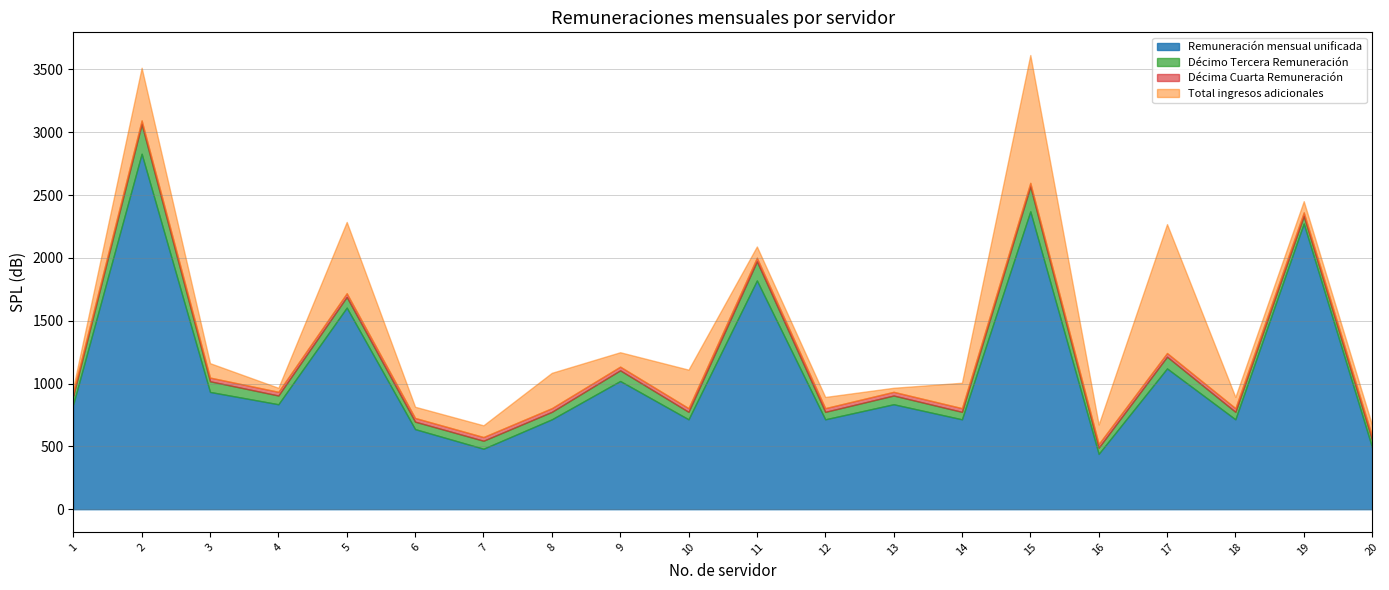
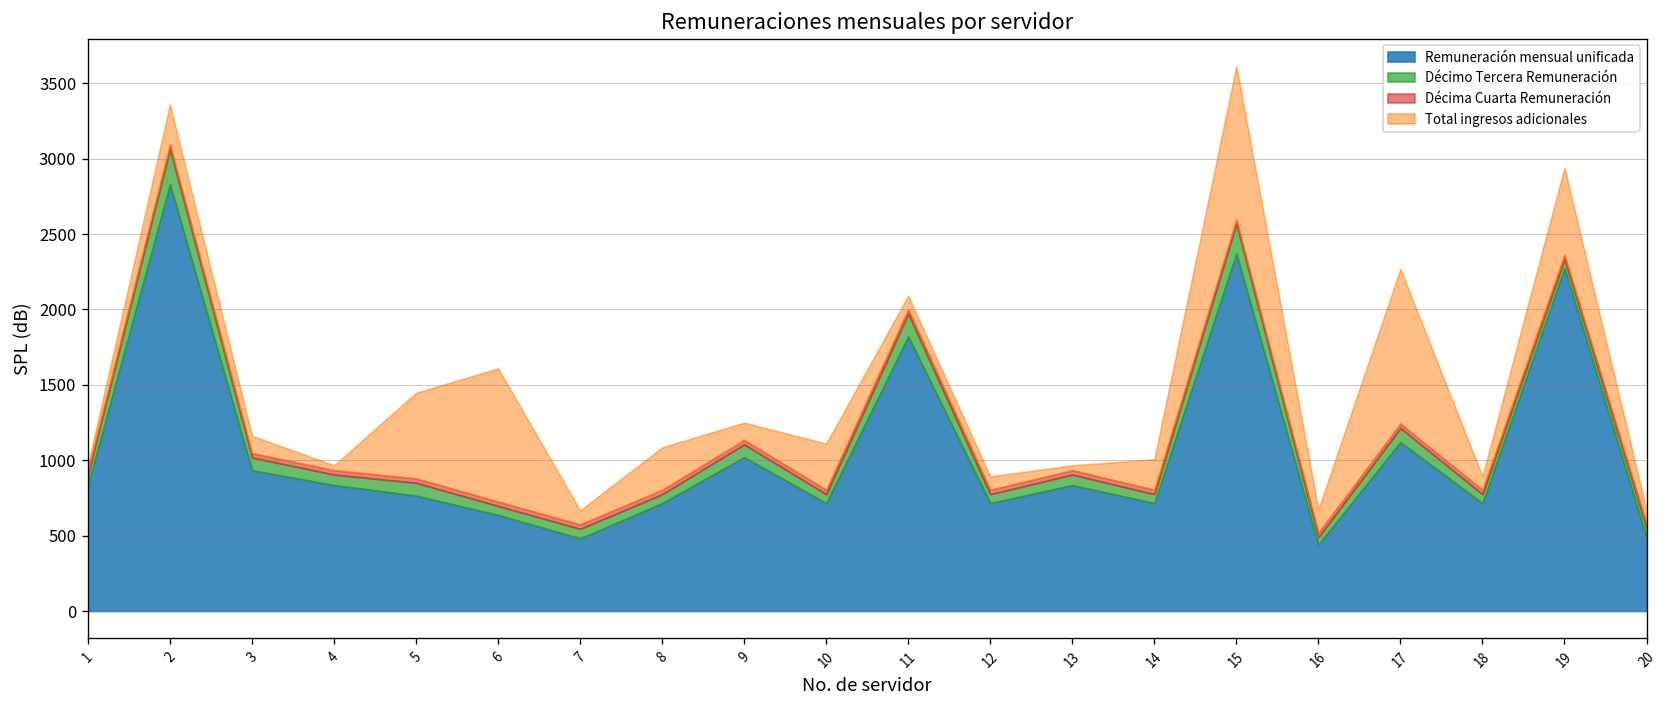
Total ingresos adicionales, 2: 420 -> 270
Remuneración mensual unificada, 5: 1600 -> 770
Total ingresos adicionales, 6: 90 -> 880
Total ingresos adicionales, 19: 90 -> 580
